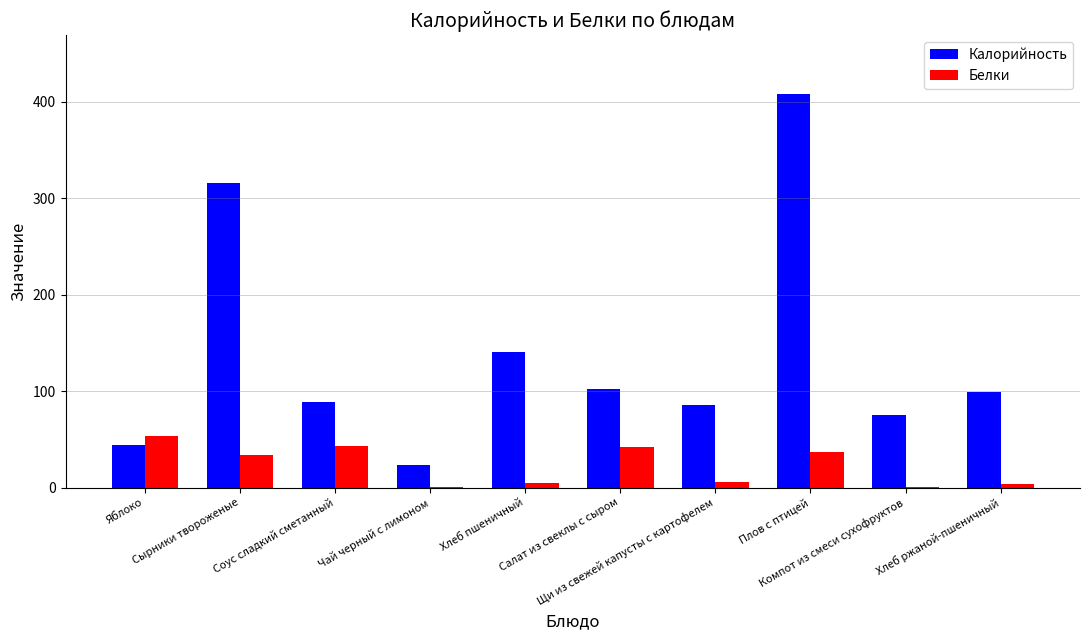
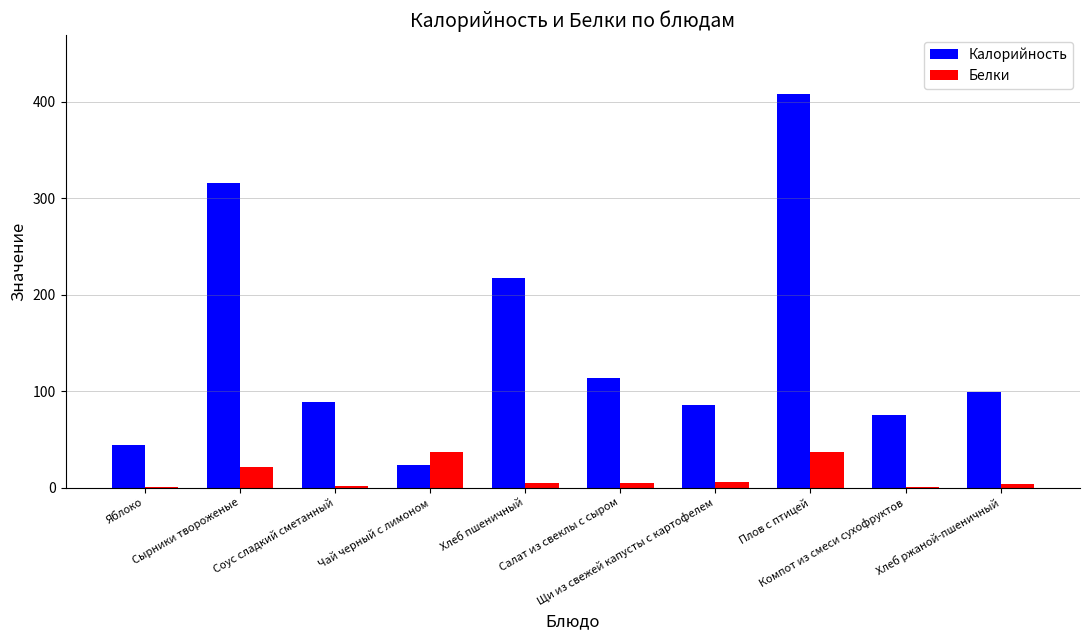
Белки, Яблоко: 50 -> 0
Белки, Сырники твороженые: 30 -> 20
Белки, Соус сладкий сметанный: 40 -> 0
Белки, Чай черный с лимоном: 0 -> 40
Калорийность, Хлеб пшеничный: 140 -> 220
Калорийность, Салат из свеклы с сыром: 100 -> 110
Белки, Салат из свеклы с сыром: 40 -> 0
